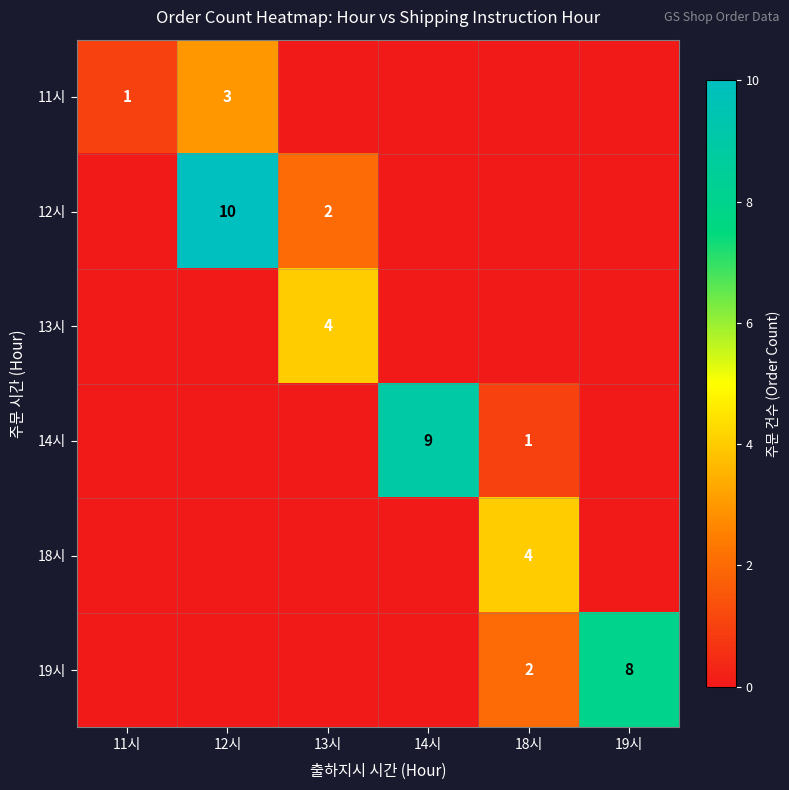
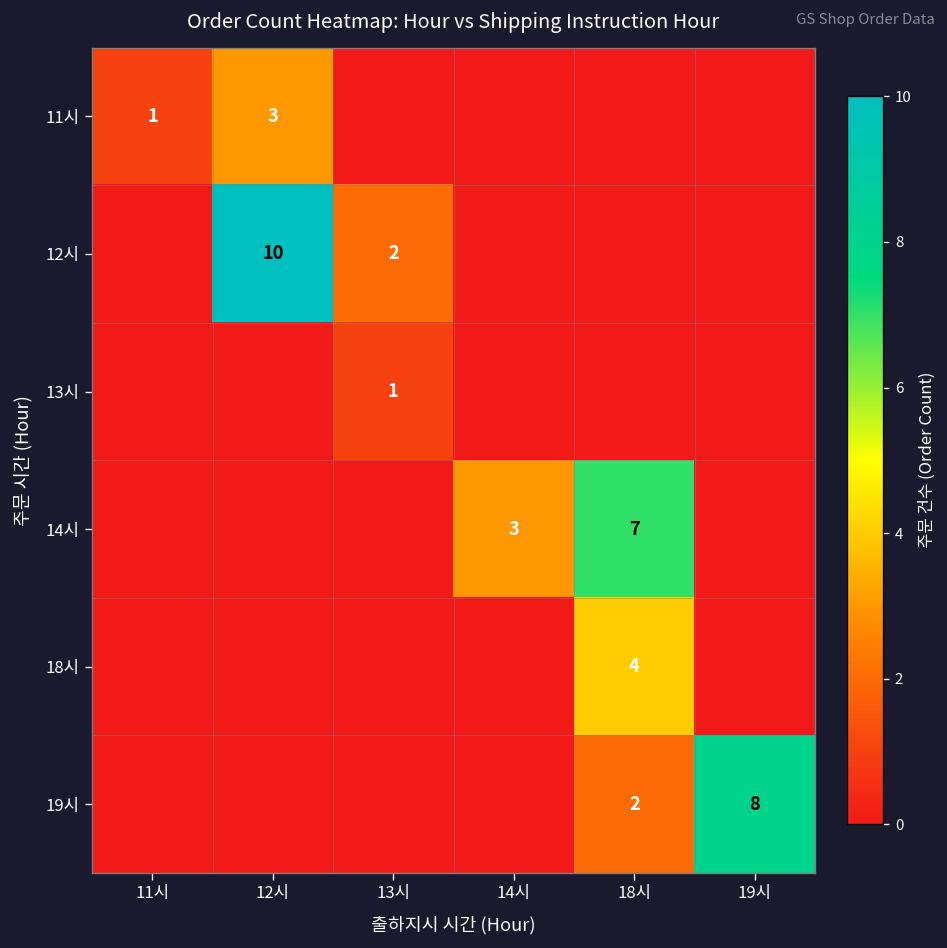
13시, 13시: 4 -> 1
14시, 14시: 9 -> 3
14시, 18시: 1 -> 7
